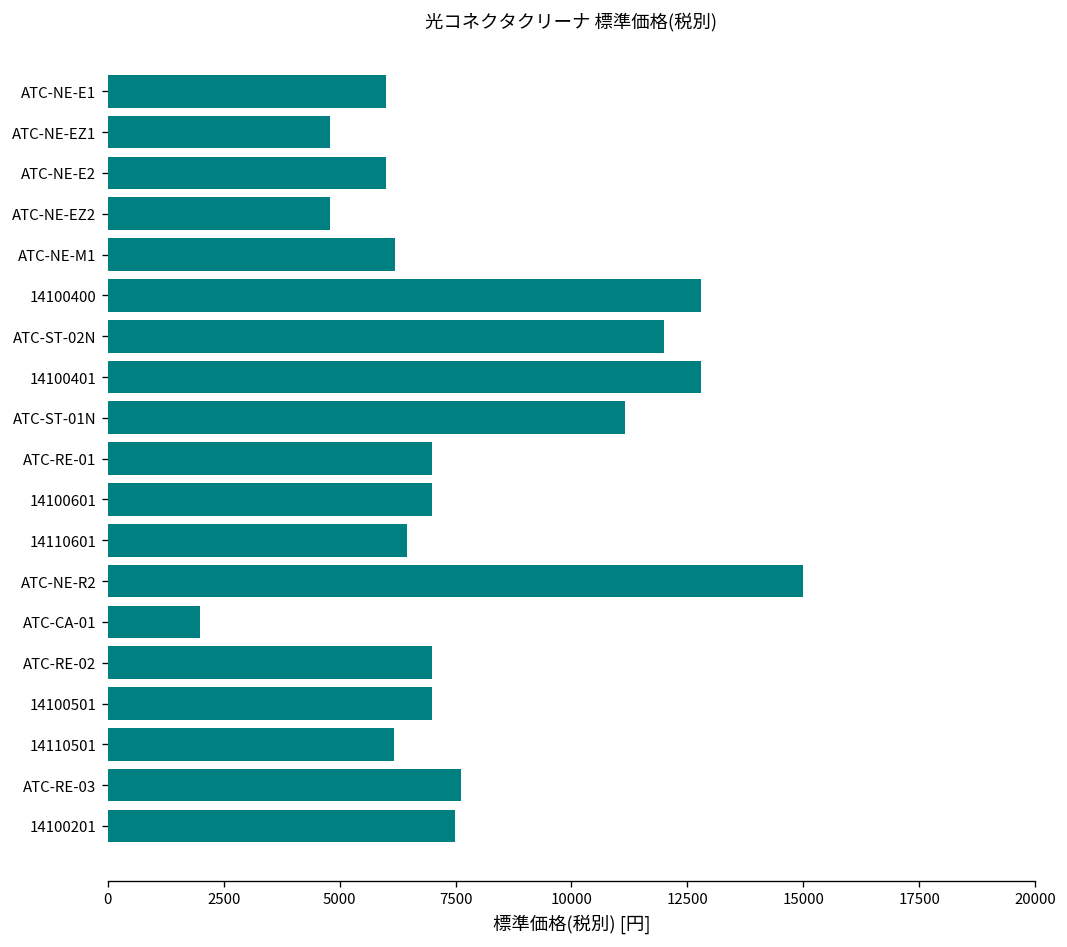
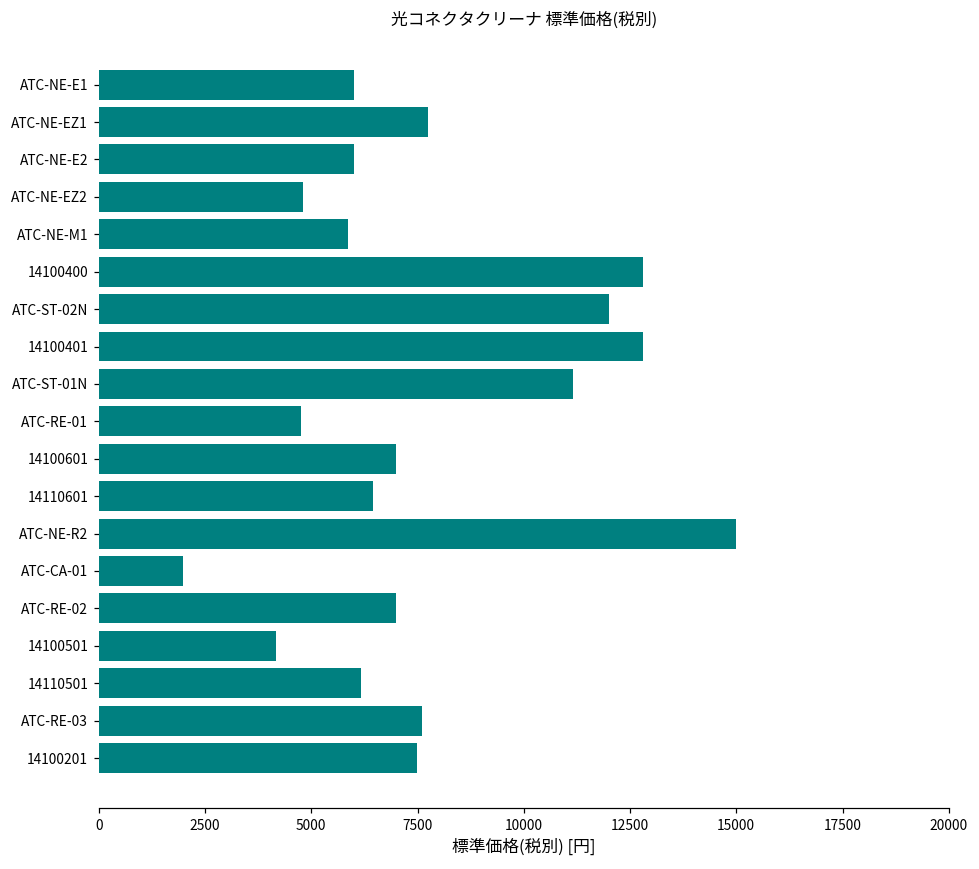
ATC-NE-EZ1: 4800 -> 7800
ATC-NE-M1: 6200 -> 5900
ATC-RE-01: 7000 -> 4800
14100501: 7000 -> 4200
